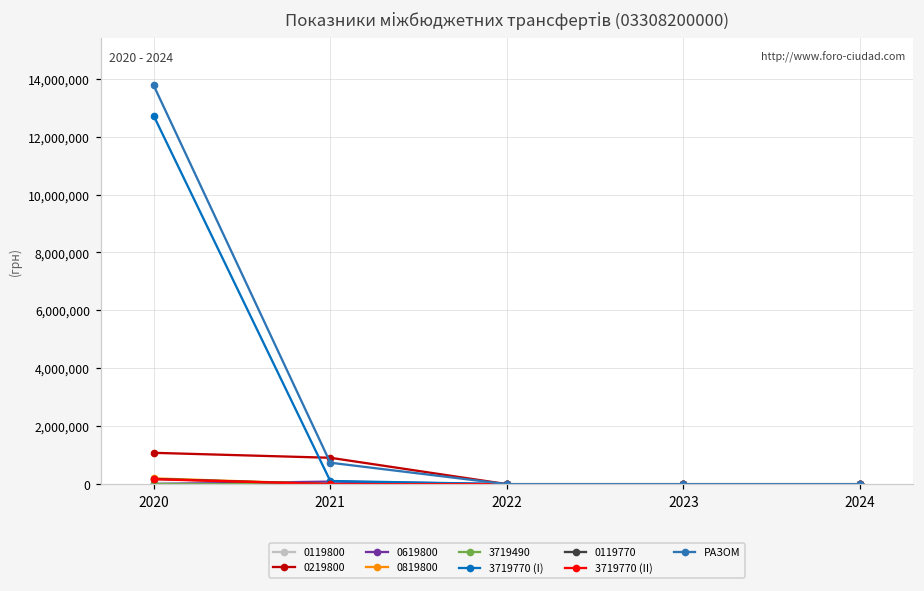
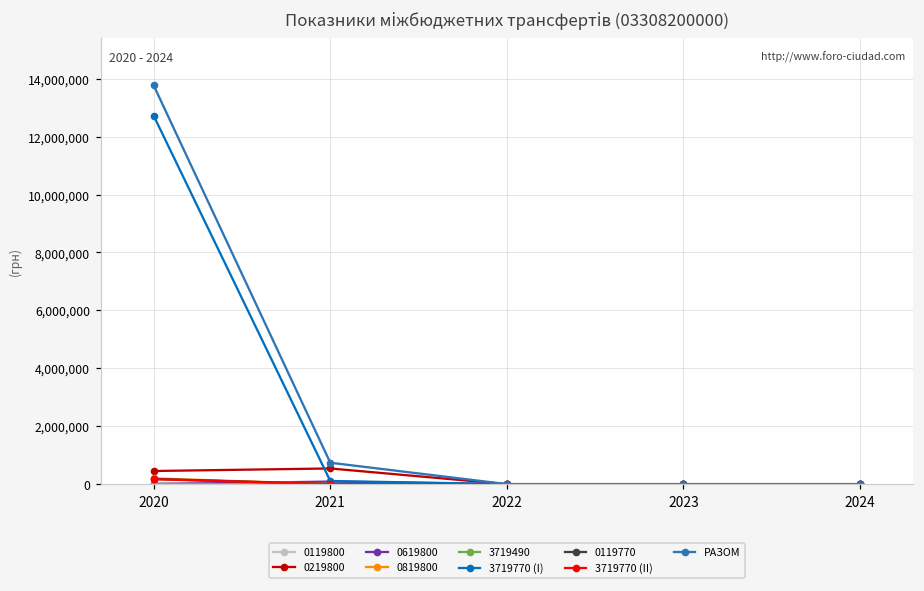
0219800, 2020: 1,100,000 -> 500,000
0219800, 2021: 900,000 -> 500,000
